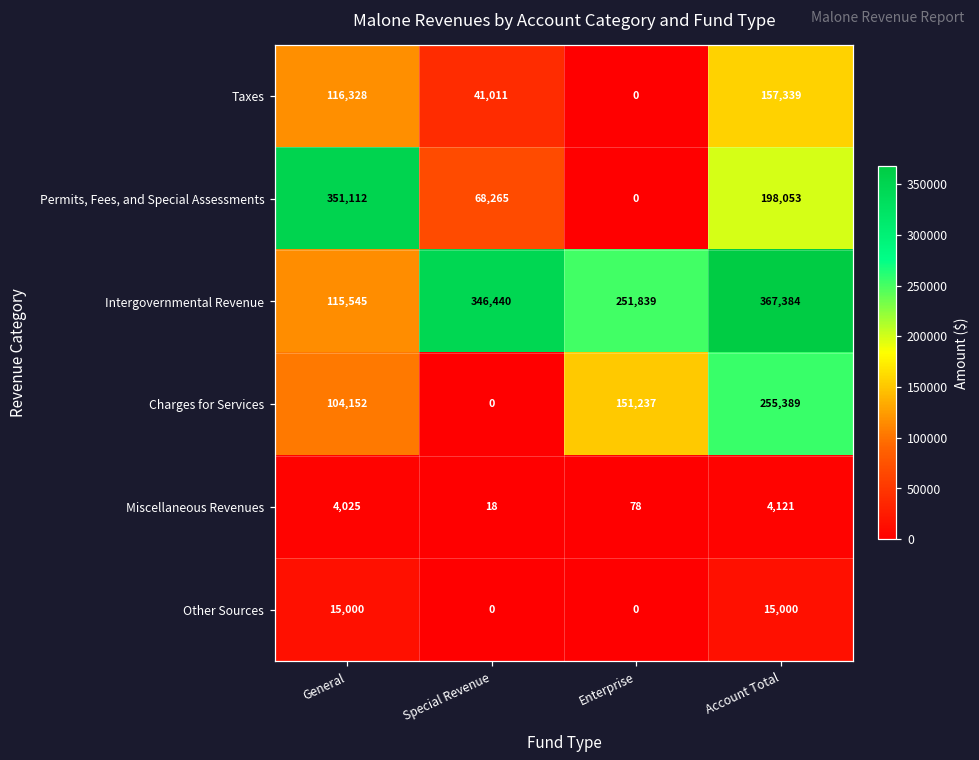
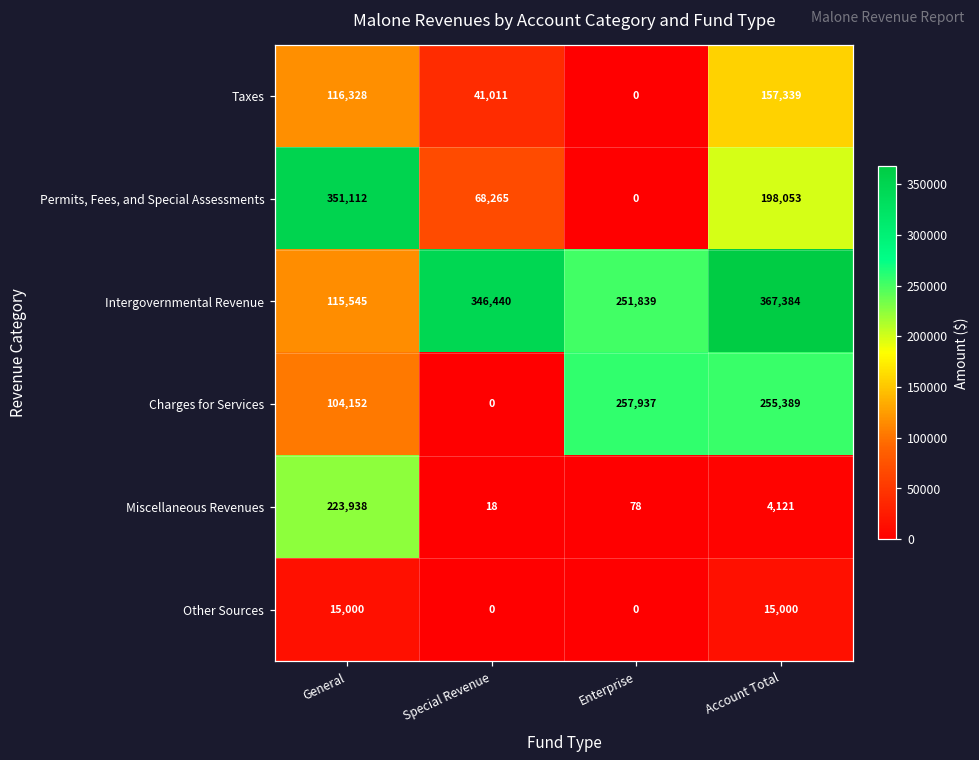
Charges for Services, Enterprise: 151,237 -> 257,937
Miscellaneous Revenues, General: 4,025 -> 223,938
